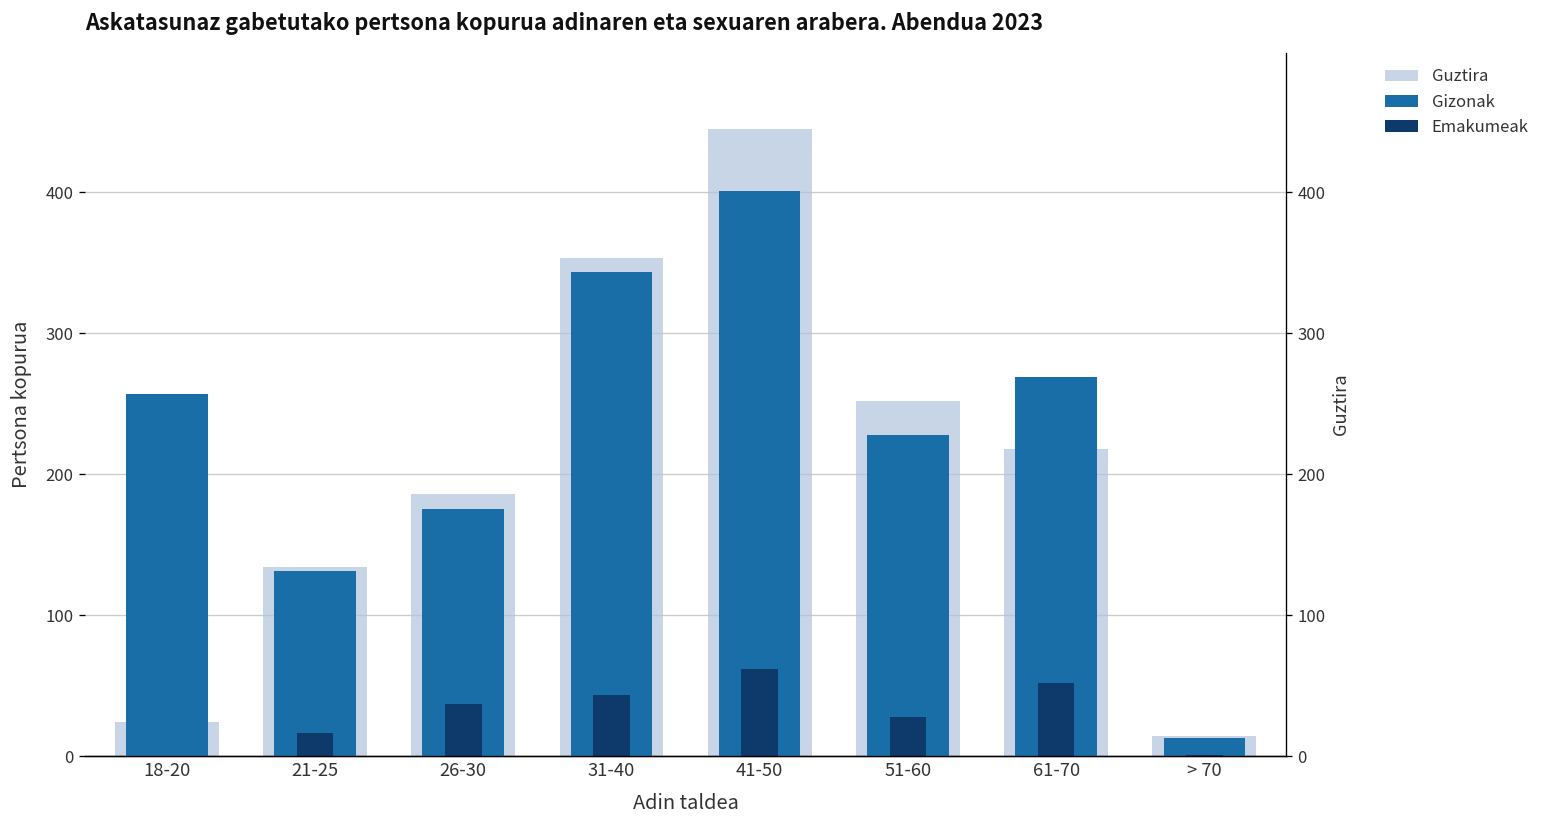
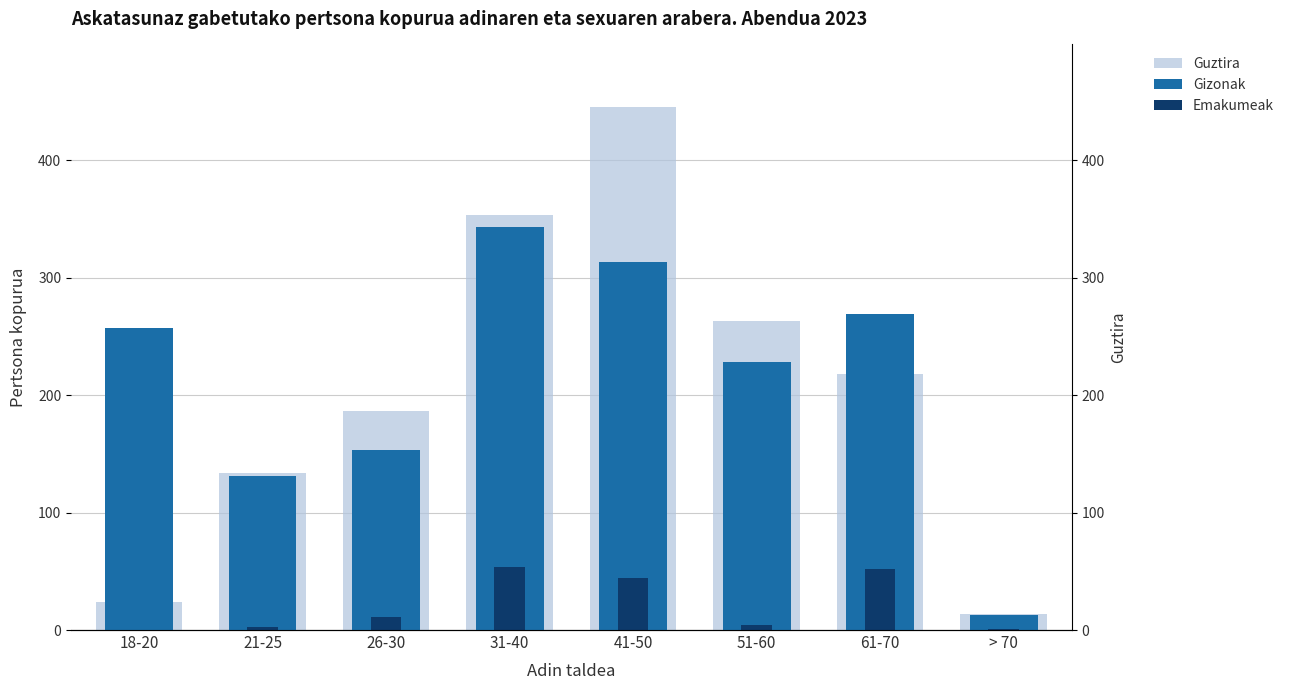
Emakumeak, 21-25: 16 -> 3
Gizonak, 26-30: 175 -> 153
Emakumeak, 26-30: 37 -> 11
Emakumeak, 31-40: 43 -> 54
Gizonak, 41-50: 401 -> 313
Emakumeak, 41-50: 62 -> 44
Guztira, 51-60: 252 -> 263
Emakumeak, 51-60: 28 -> 4
